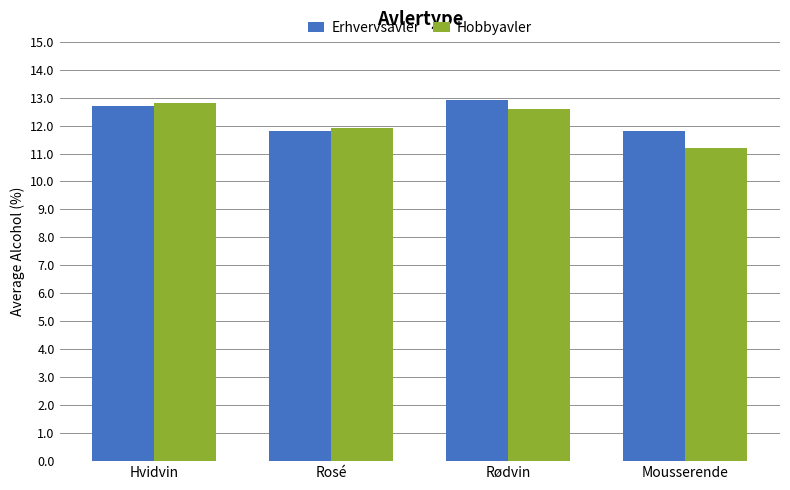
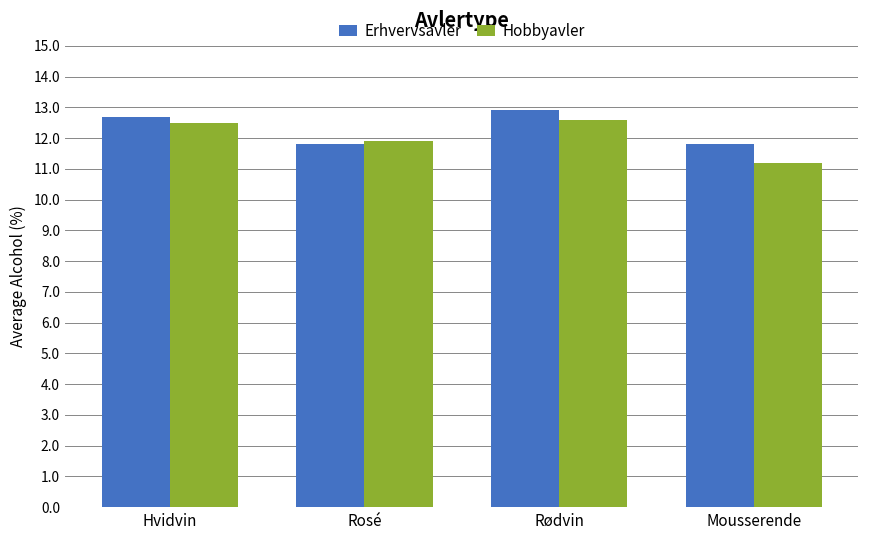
Hobbyavler, Hvidvin: 12.8 -> 12.5
